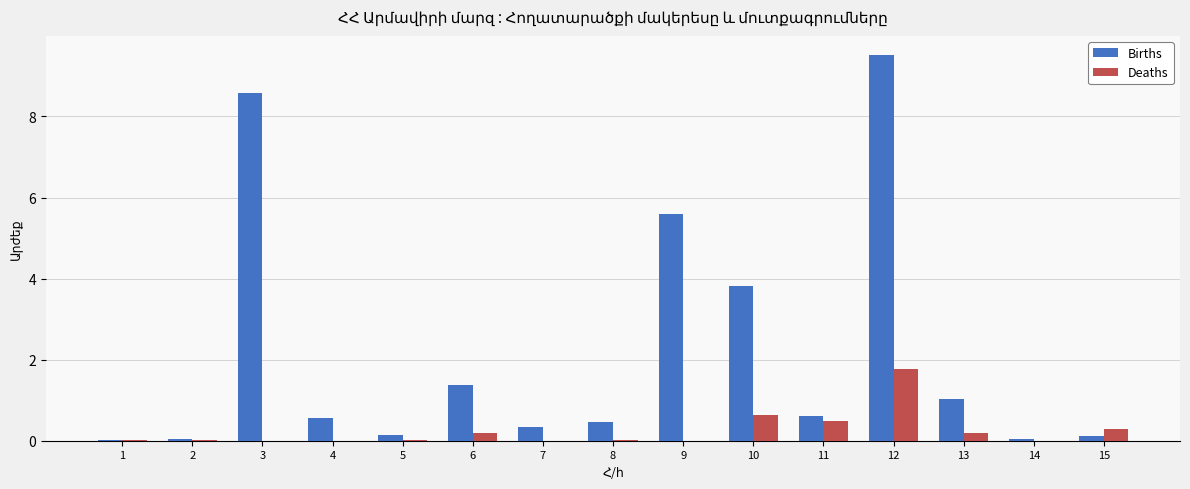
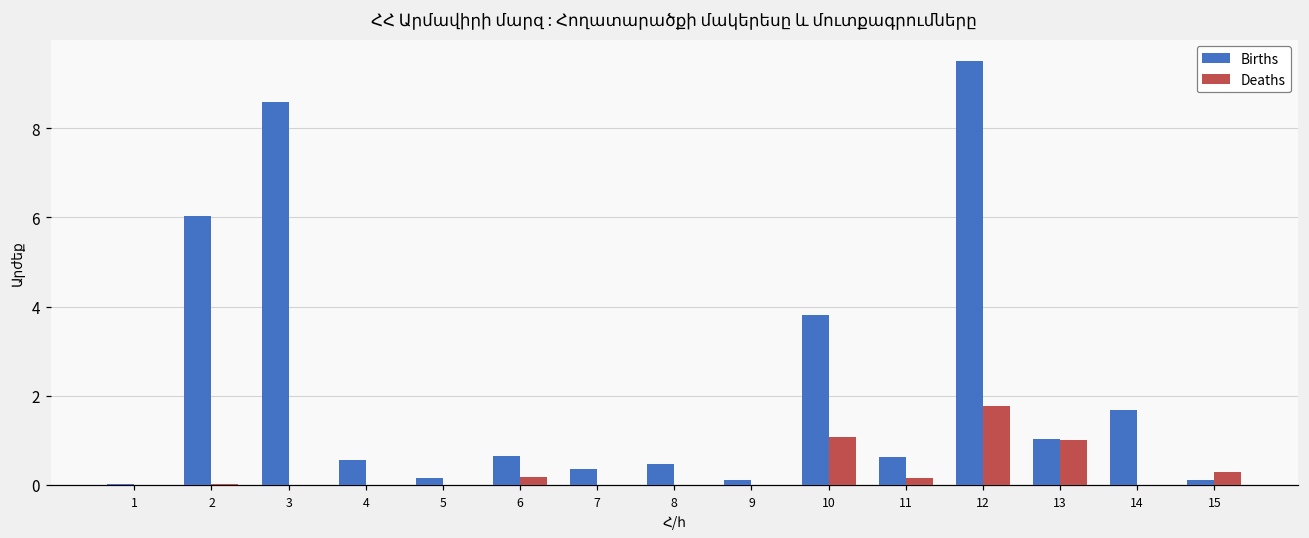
Births, 2: 0.0 -> 6.0
Births, 6: 1.4 -> 0.6
Births, 9: 5.6 -> 0.1
Deaths, 10: 0.6 -> 1.1
Deaths, 11: 0.5 -> 0.2
Deaths, 13: 0.2 -> 1.0
Births, 14: 0.0 -> 1.7
